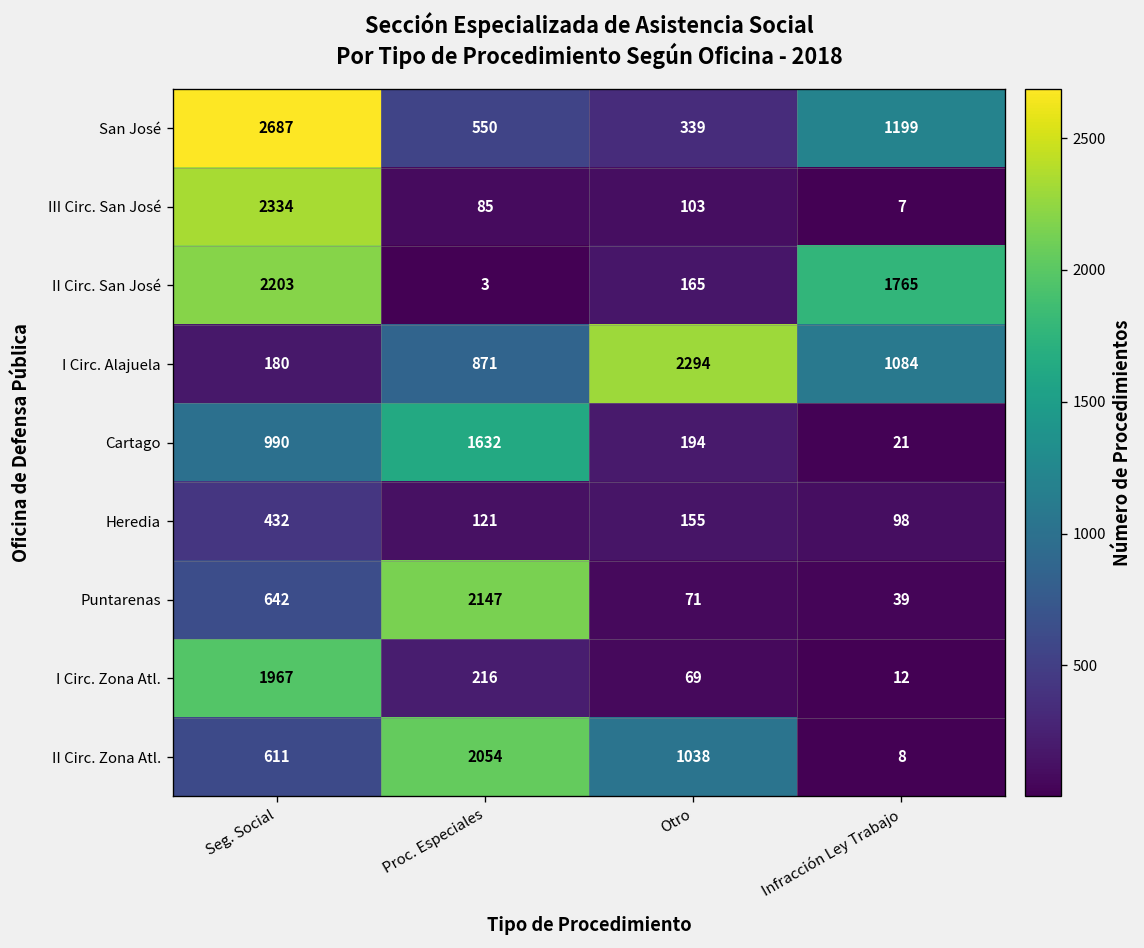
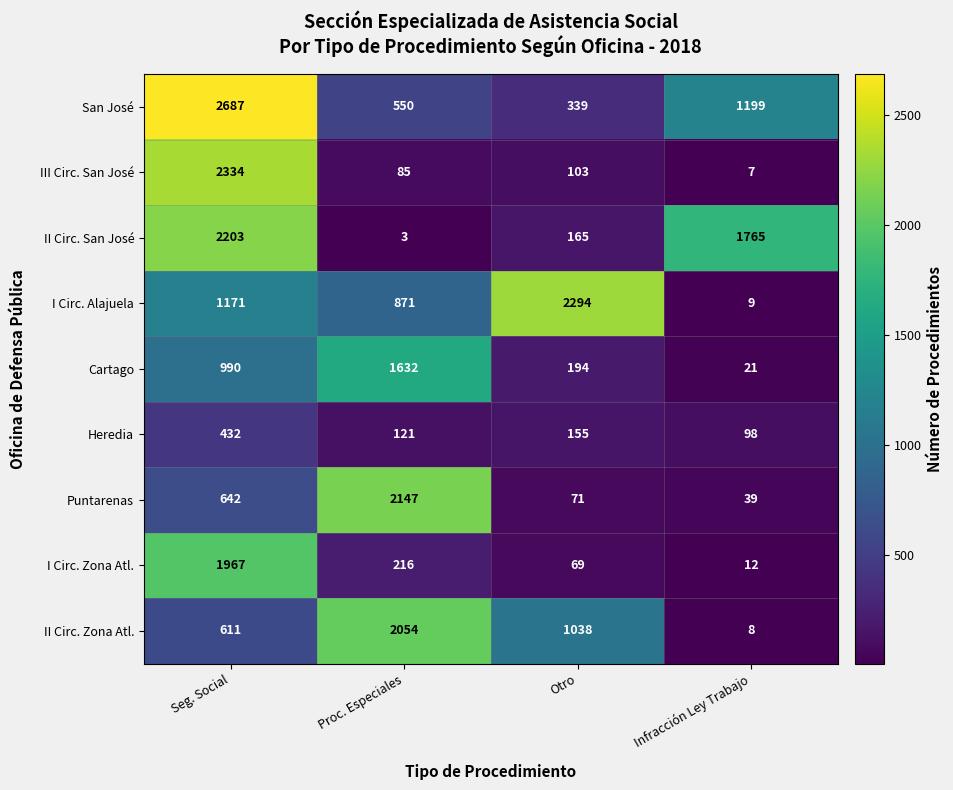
I Circ. Alajuela, Seg. Social: 180 -> 1171
I Circ. Alajuela, Infracción Ley Trabajo: 1084 -> 9
